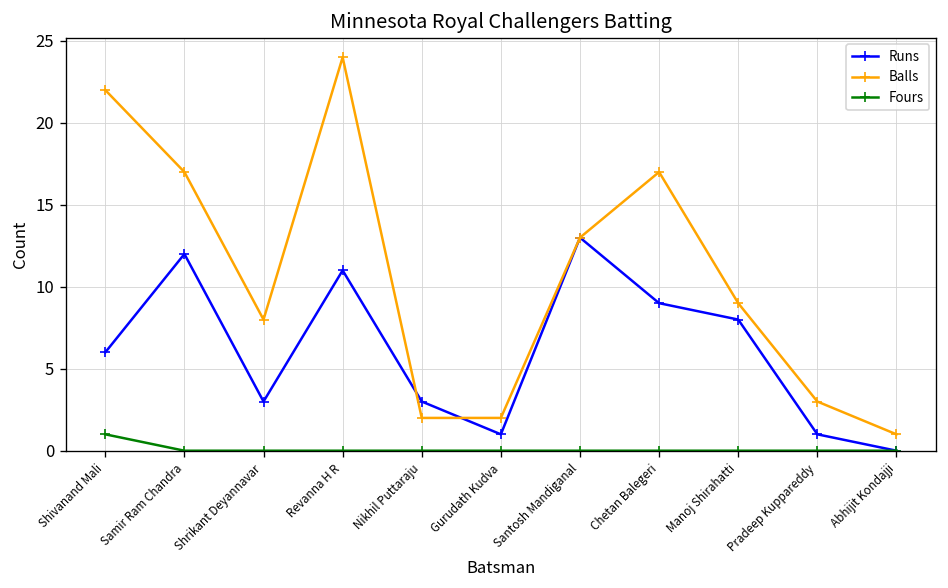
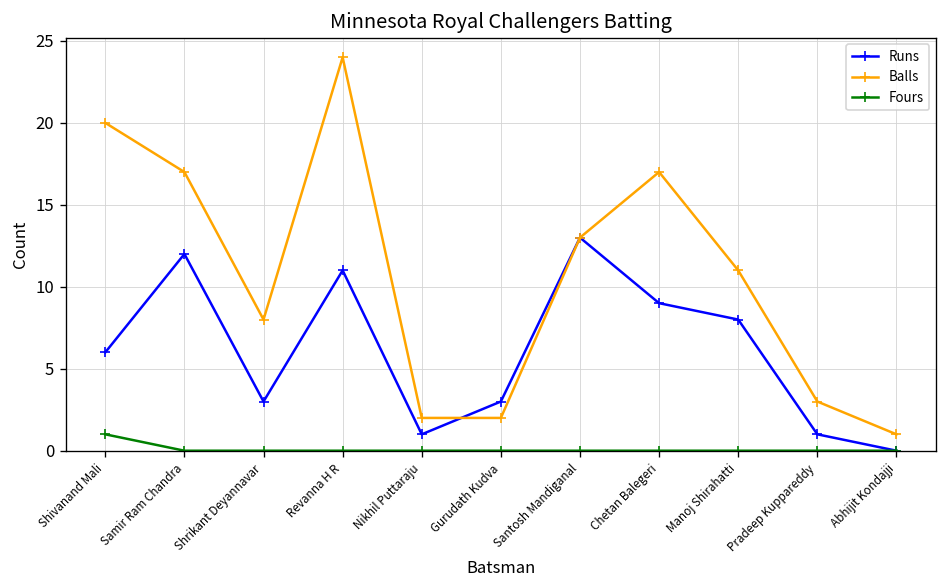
Balls, Shivanand Mali: 22 -> 20
Runs, Nikhil Puttaraju: 3 -> 1
Runs, Gurudath Kudva: 1 -> 3
Balls, Manoj Shirahatti: 9 -> 11
